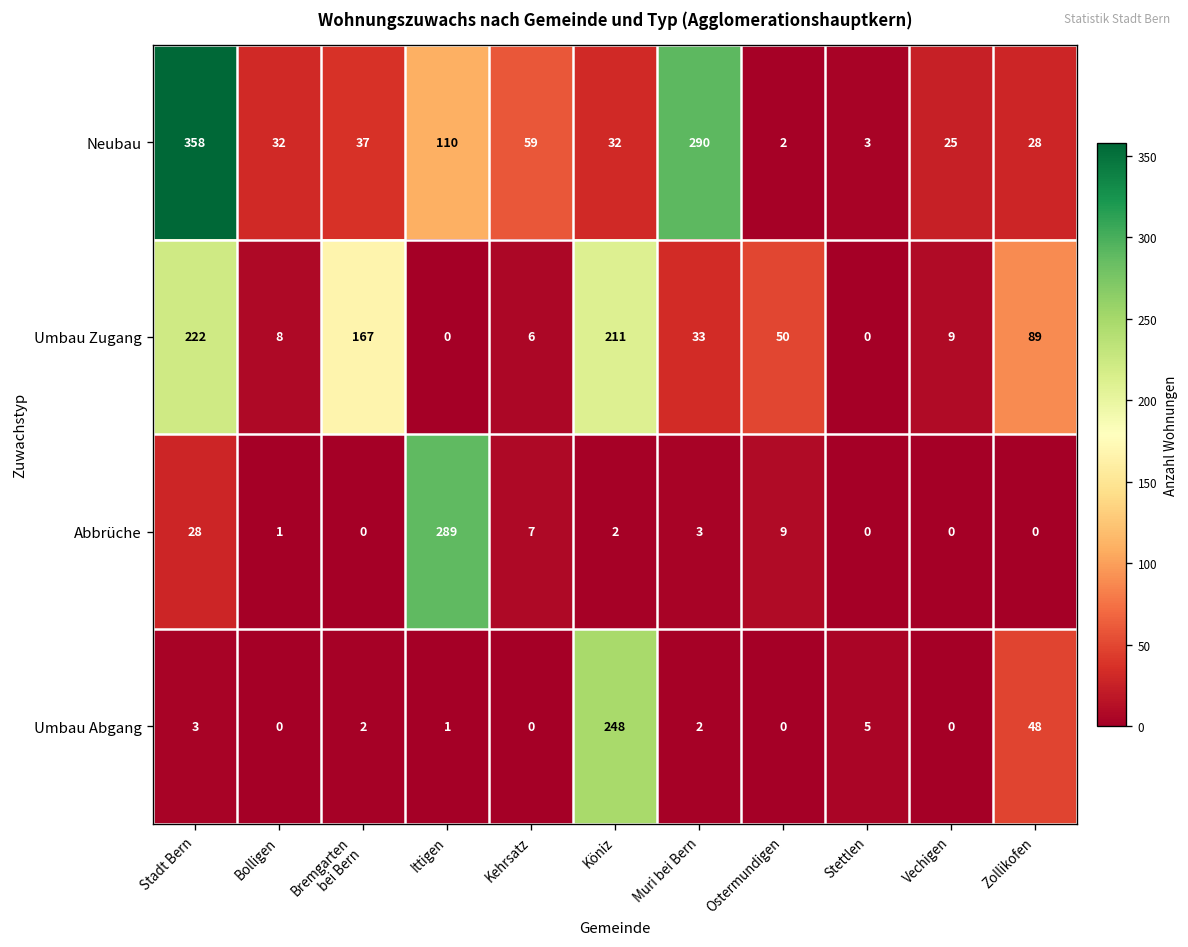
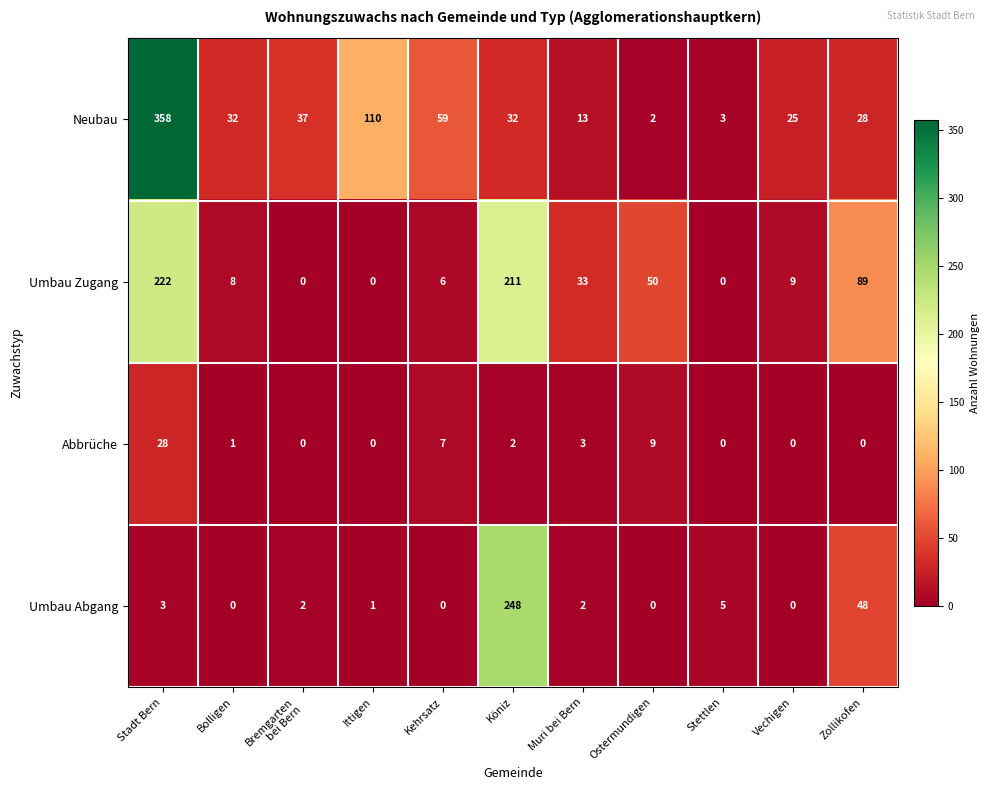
Neubau, Muri bei Bern: 290 -> 13
Umbau Zugang, Bremgarten bei Bern: 167 -> 0
Abbrüche, Ittigen: 289 -> 0
